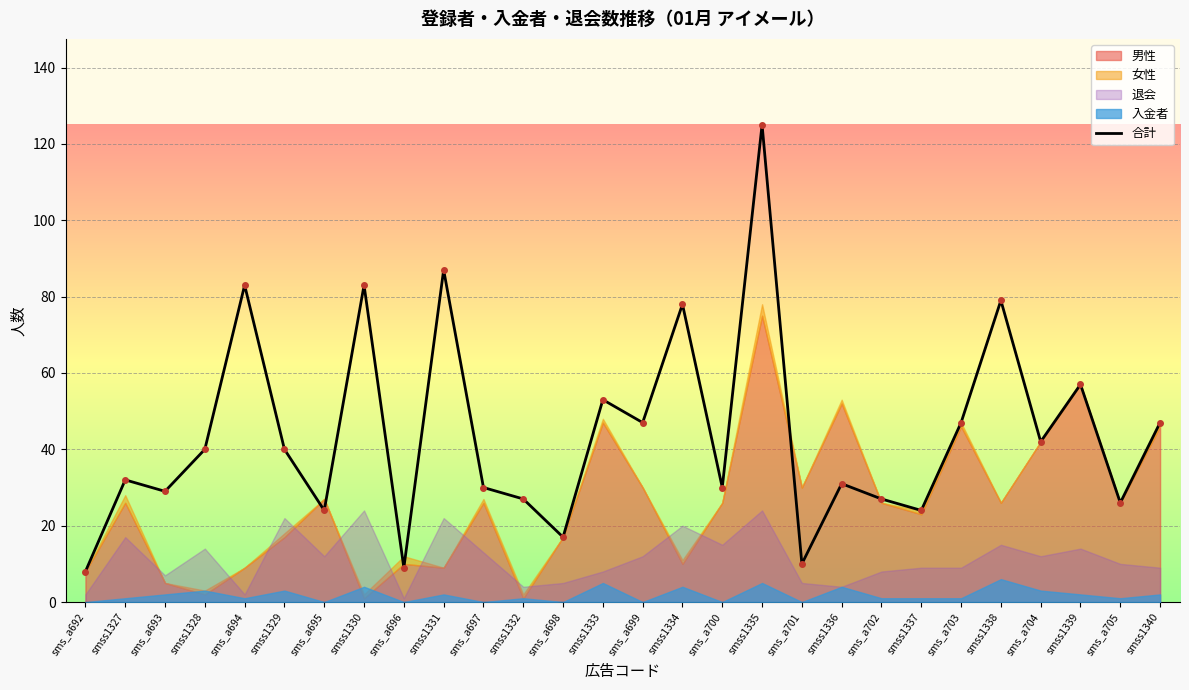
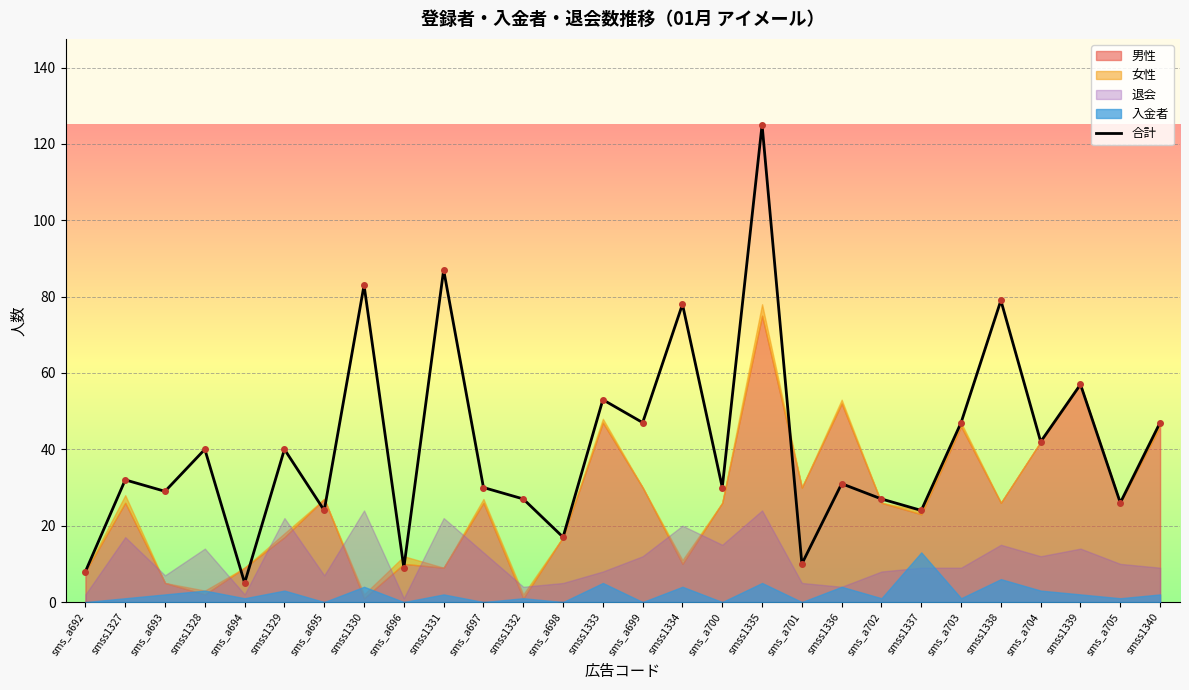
合計, sms_a694: 83 -> 5
退会, sms_a695: 12 -> 7
入金者, smss1337: 1 -> 13
